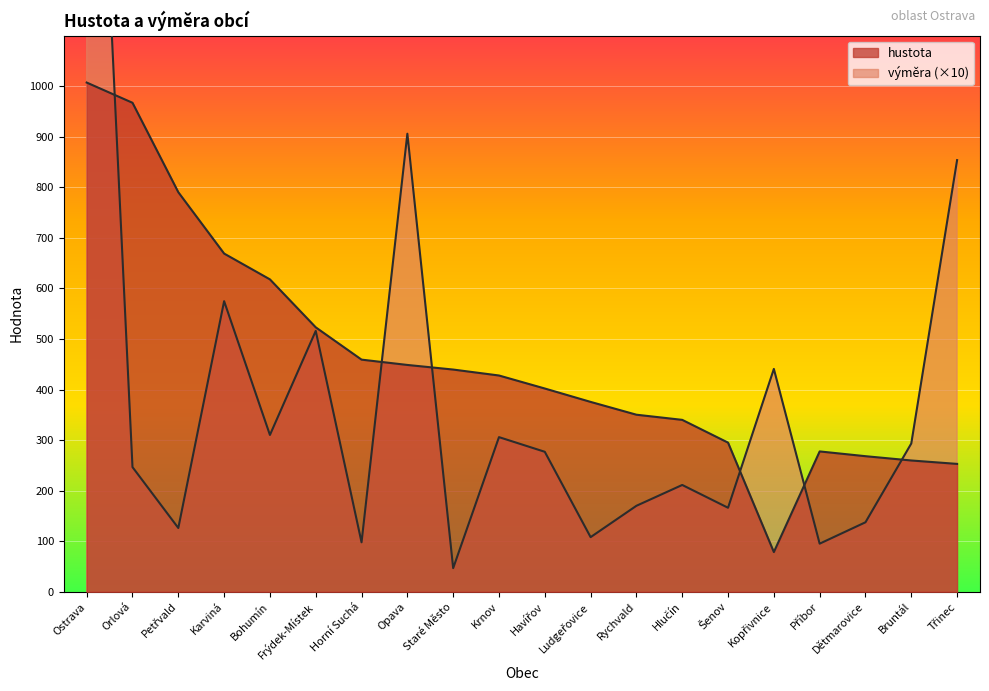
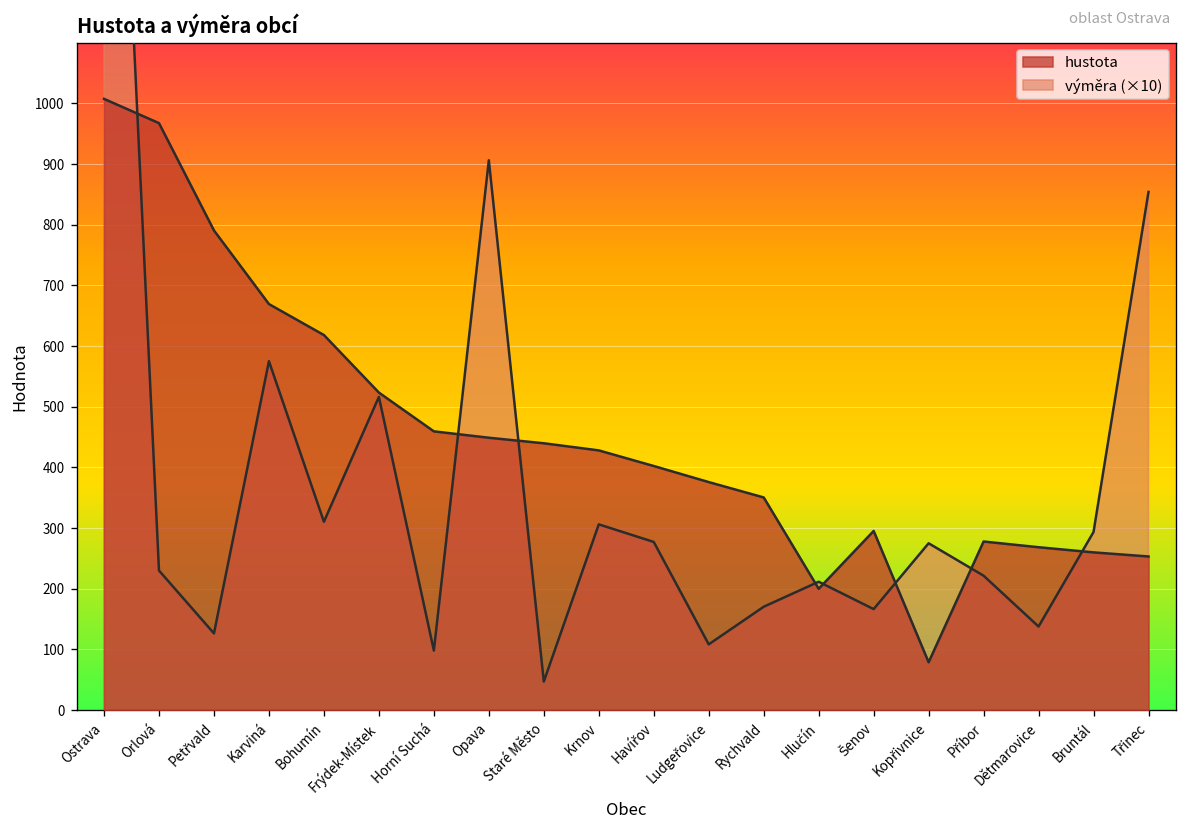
výměra (×10), Orlová: 250 -> 230
hustota, Hlučín: 340 -> 200
výměra (×10), Kopřivnice: 440 -> 270
výměra (×10), Příbor: 100 -> 220
